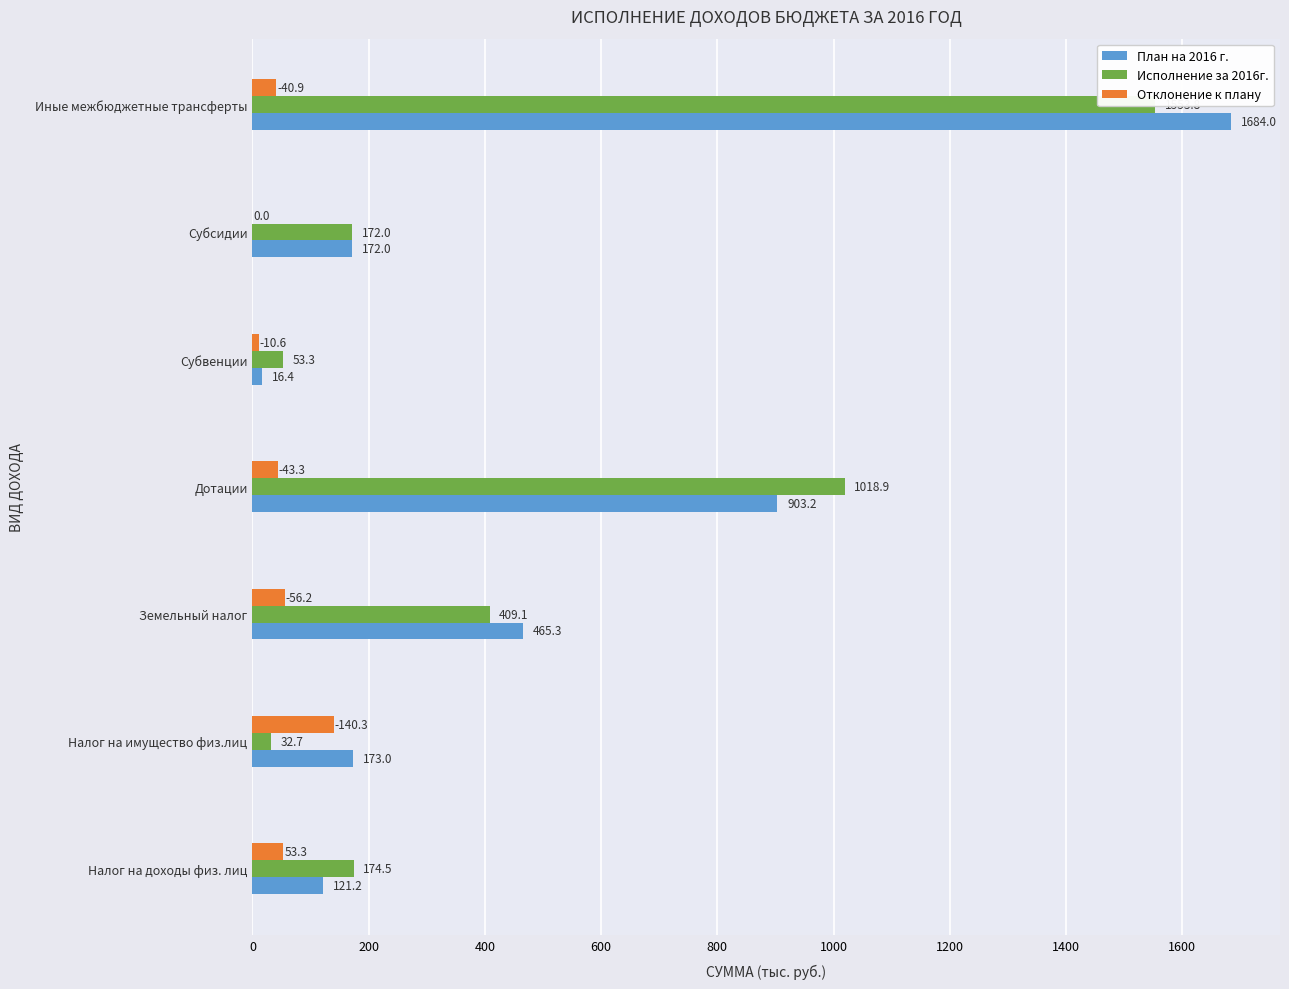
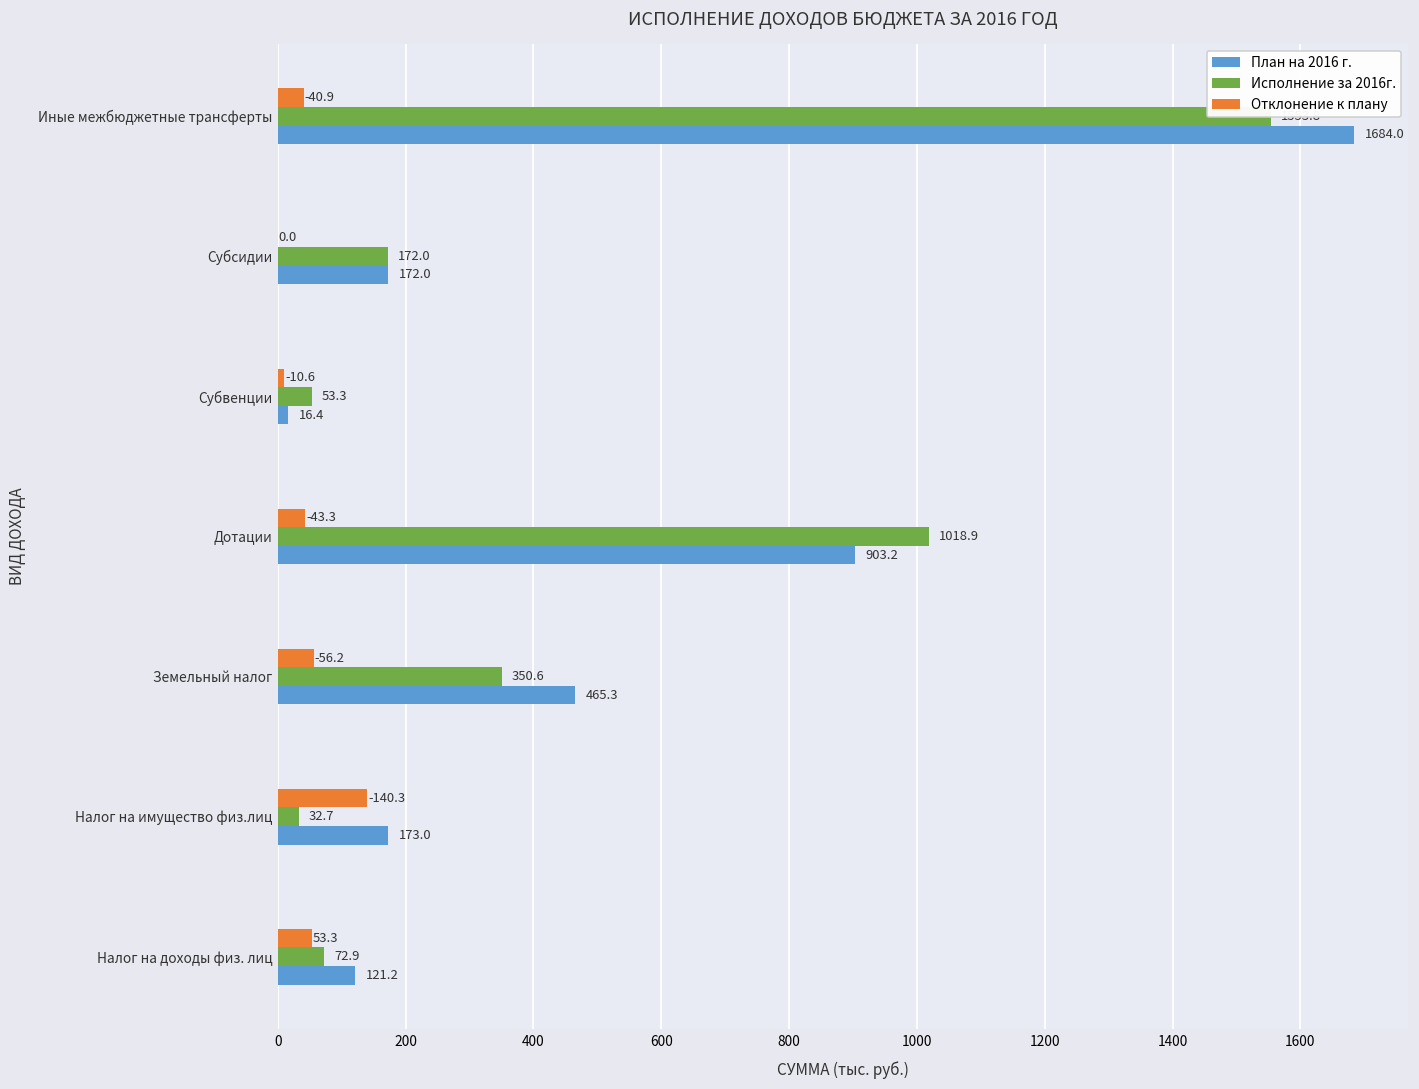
Исполнение за 2016г., Земельный налог: 409.1 -> 350.6
Исполнение за 2016г., Налог на доходы физ. лиц: 174.5 -> 72.9
